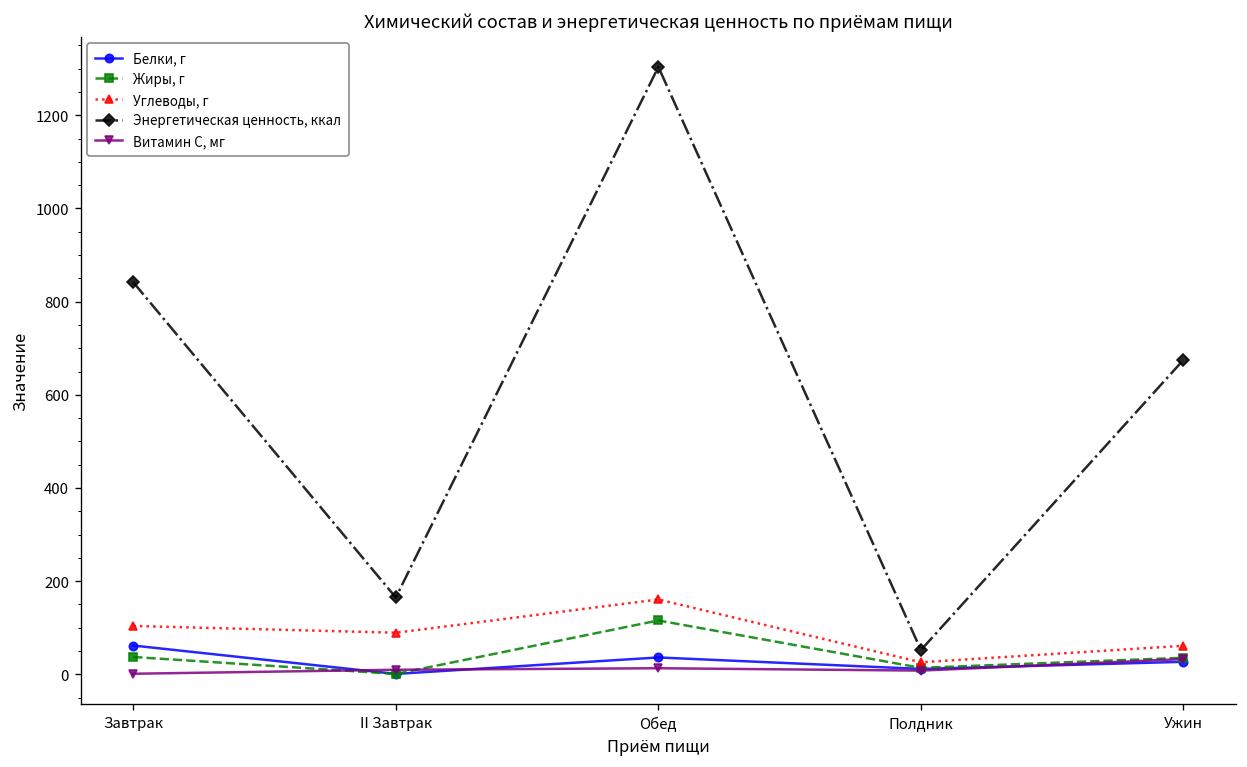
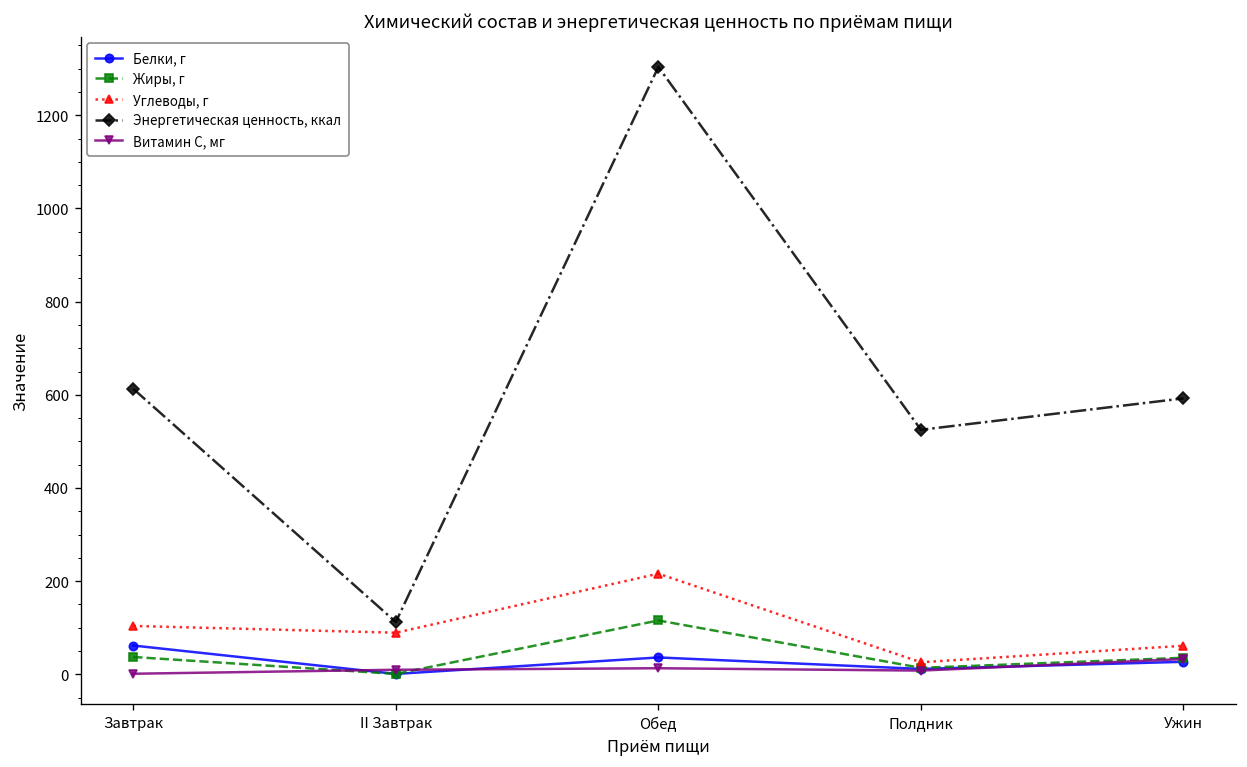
Энергетическая ценность, ккал, Завтрак: 840 -> 610
Энергетическая ценность, ккал, II Завтрак: 160 -> 110
Углеводы, г, Обед: 160 -> 220
Энергетическая ценность, ккал, Полдник: 50 -> 520
Энергетическая ценность, ккал, Ужин: 680 -> 590
